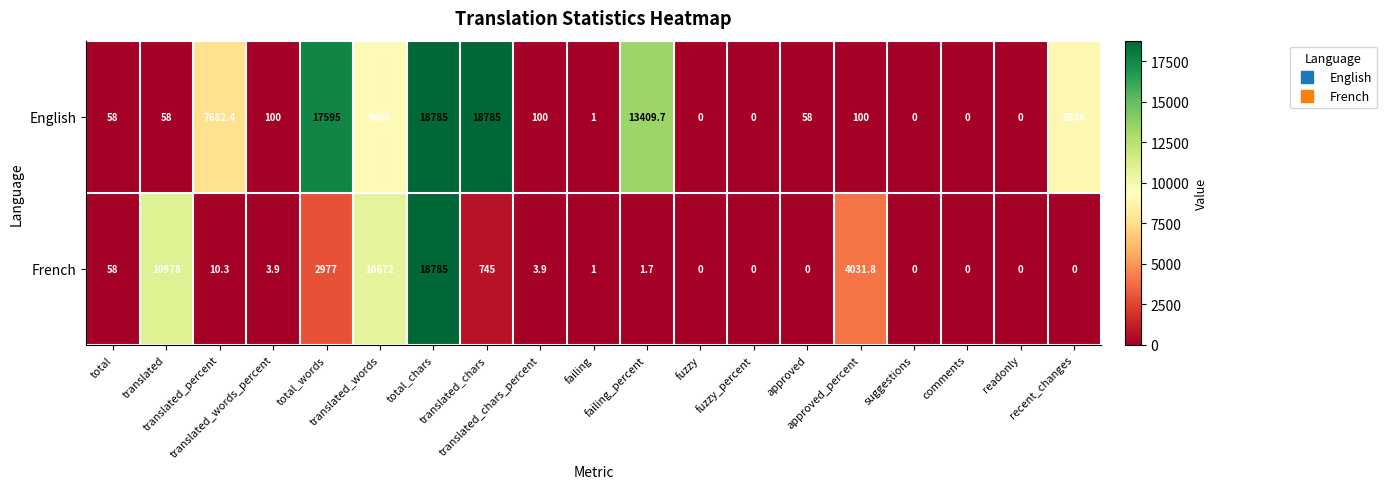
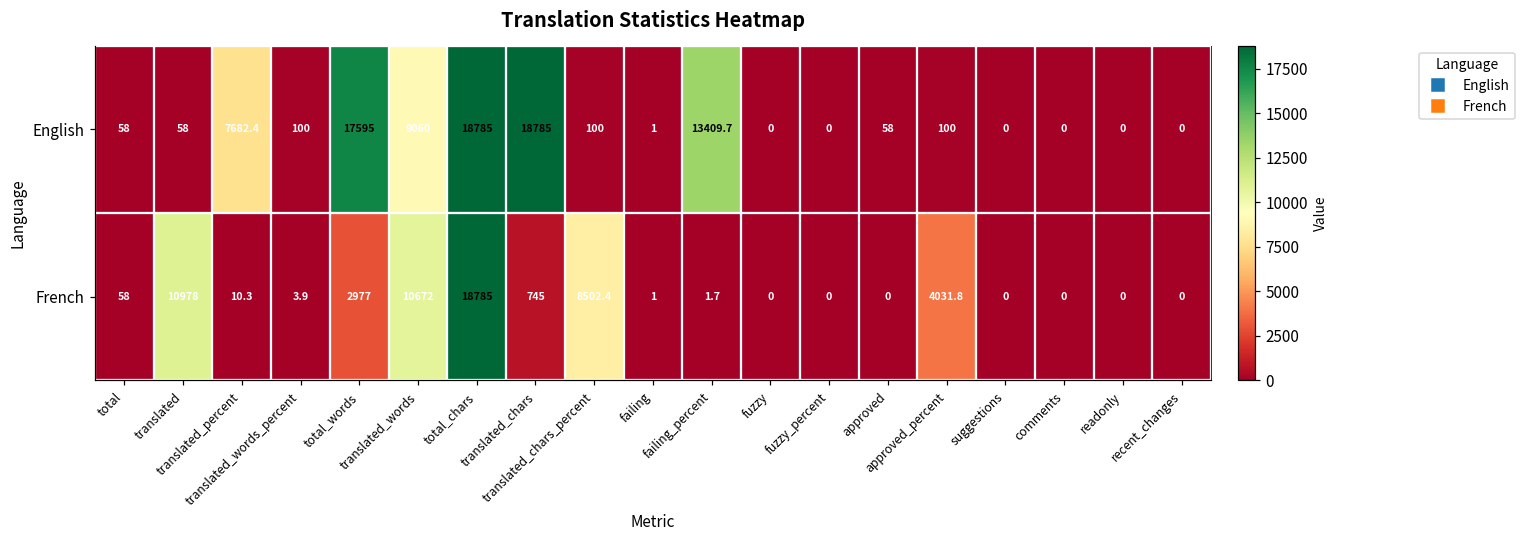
English, recent_changes: 8936 -> 0
French, translated_chars_percent: 3.9 -> 8502.4
